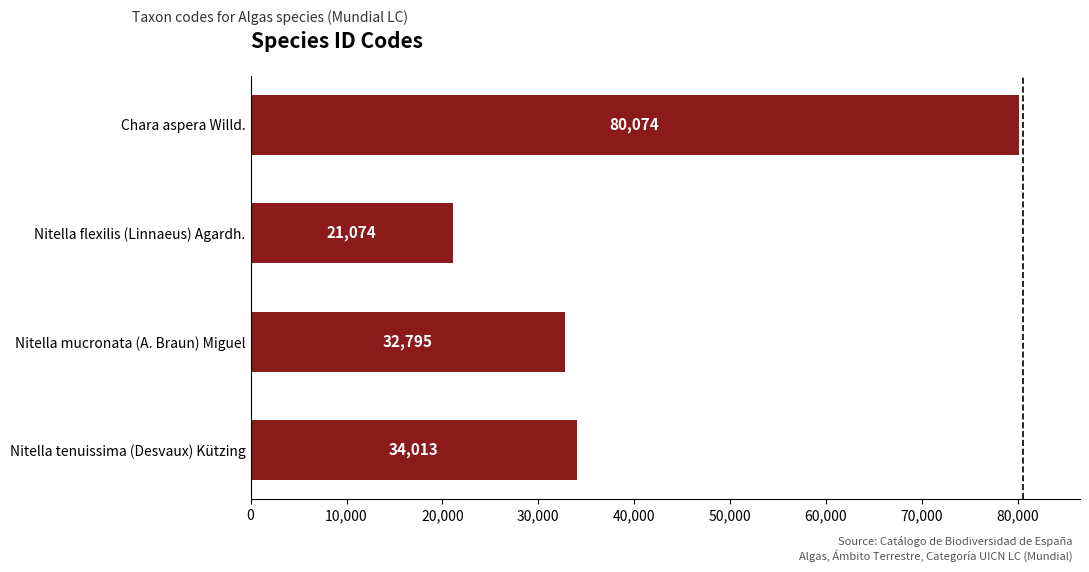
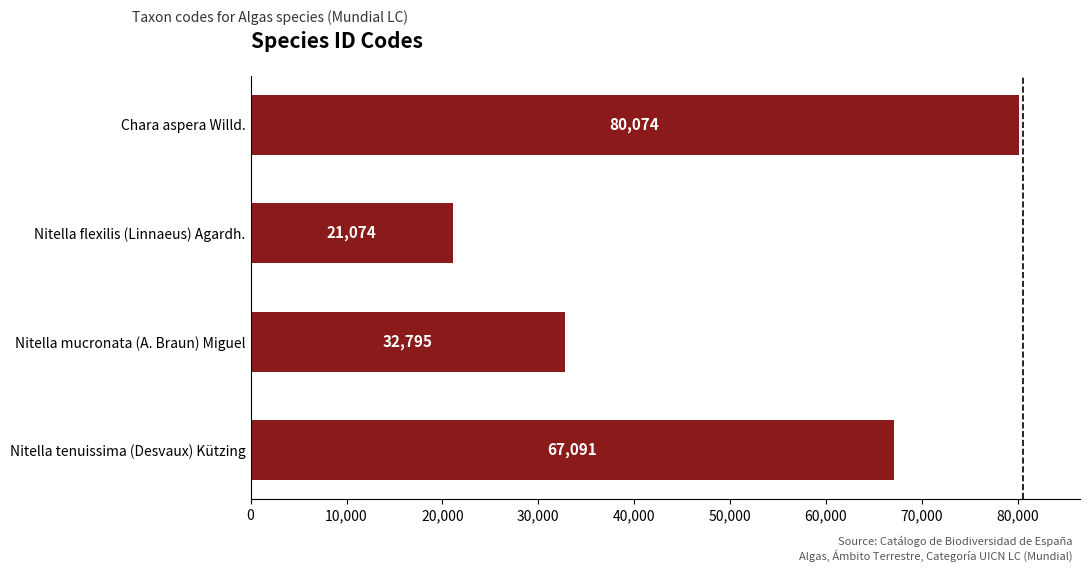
Nitella tenuissima (Desvaux) Kützing: 34,013 -> 67,091
